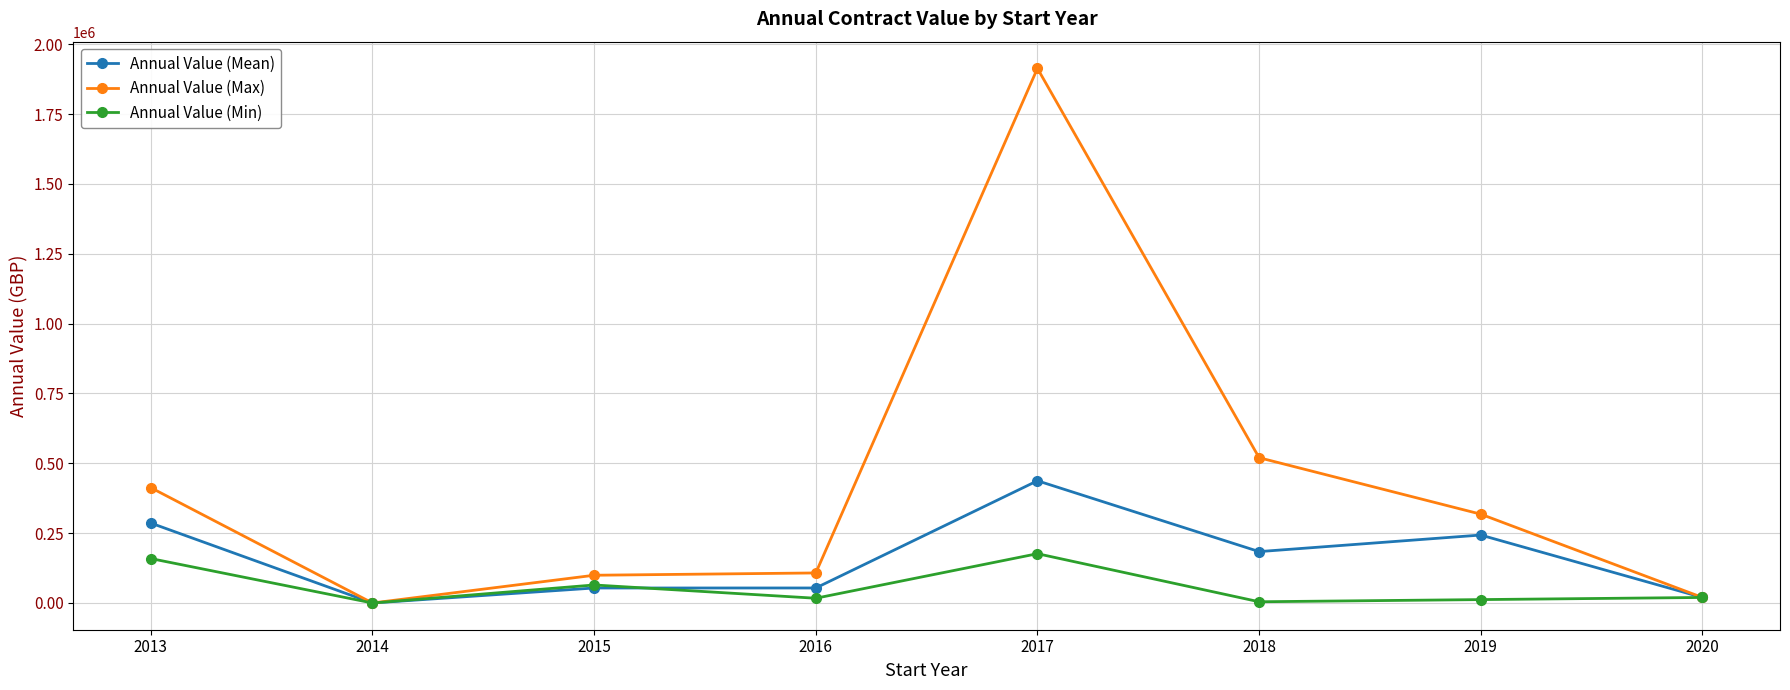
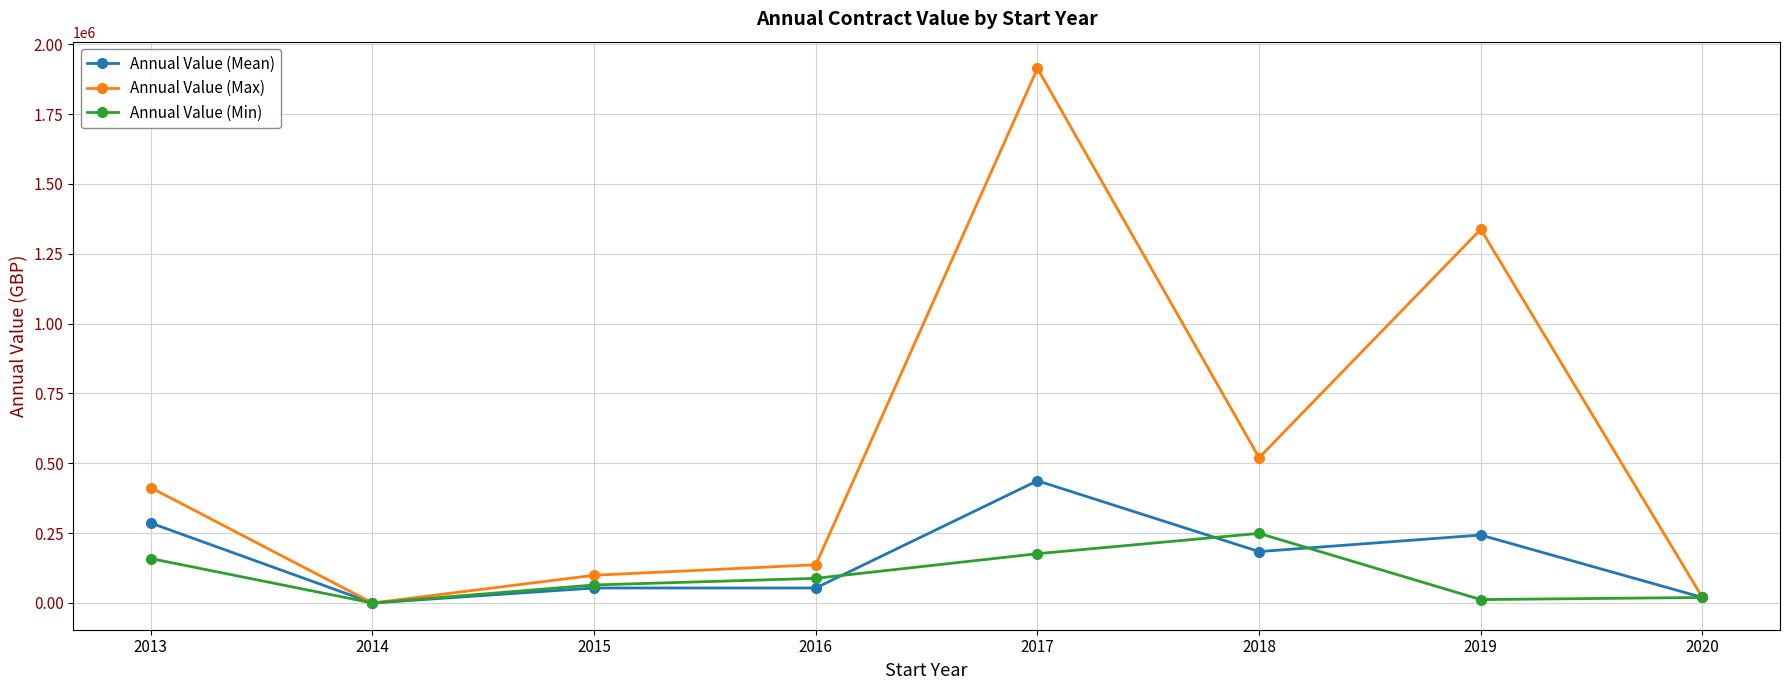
Annual Value (Max), 2016: 110000 -> 140000
Annual Value (Min), 2016: 20000 -> 90000
Annual Value (Min), 2018: 0 -> 250000
Annual Value (Max), 2019: 320000 -> 1340000
